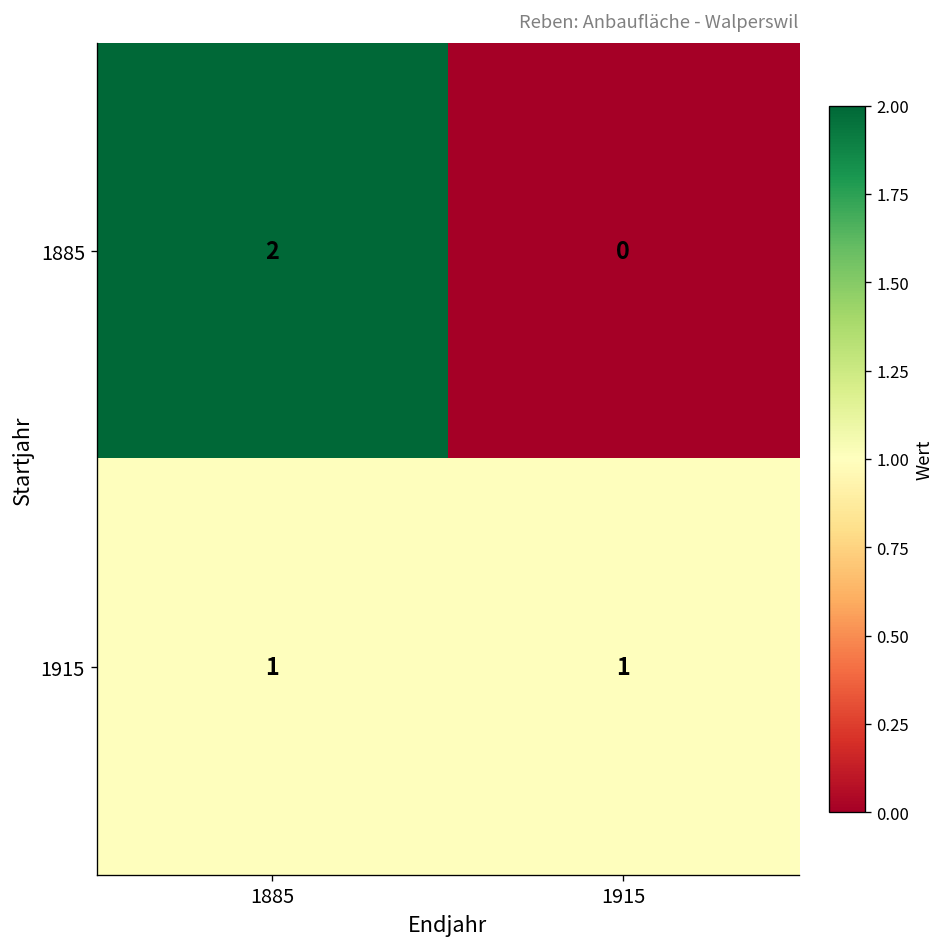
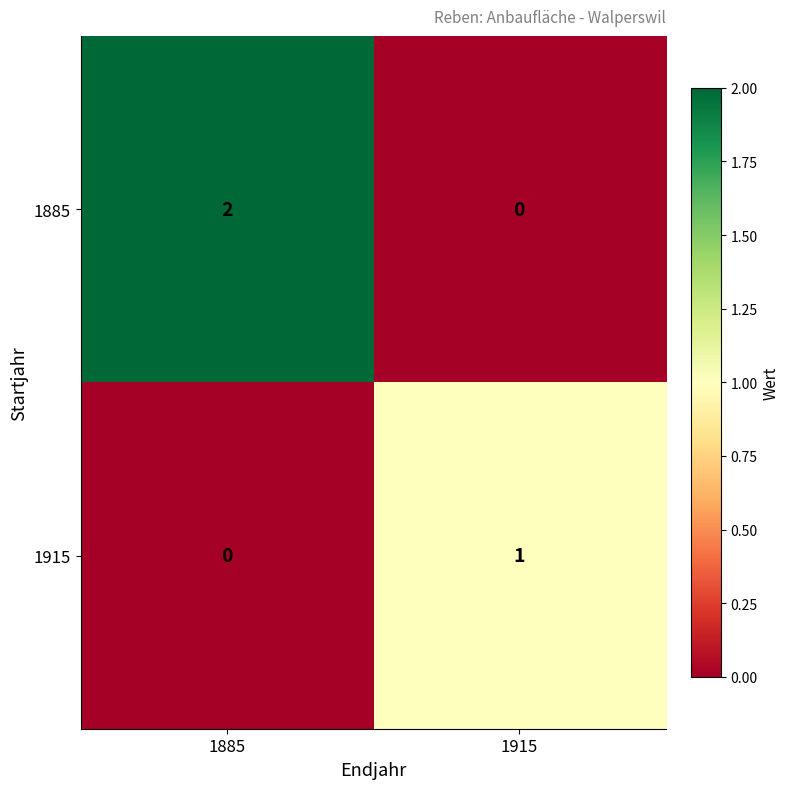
1915, 1885: 1 -> 0
